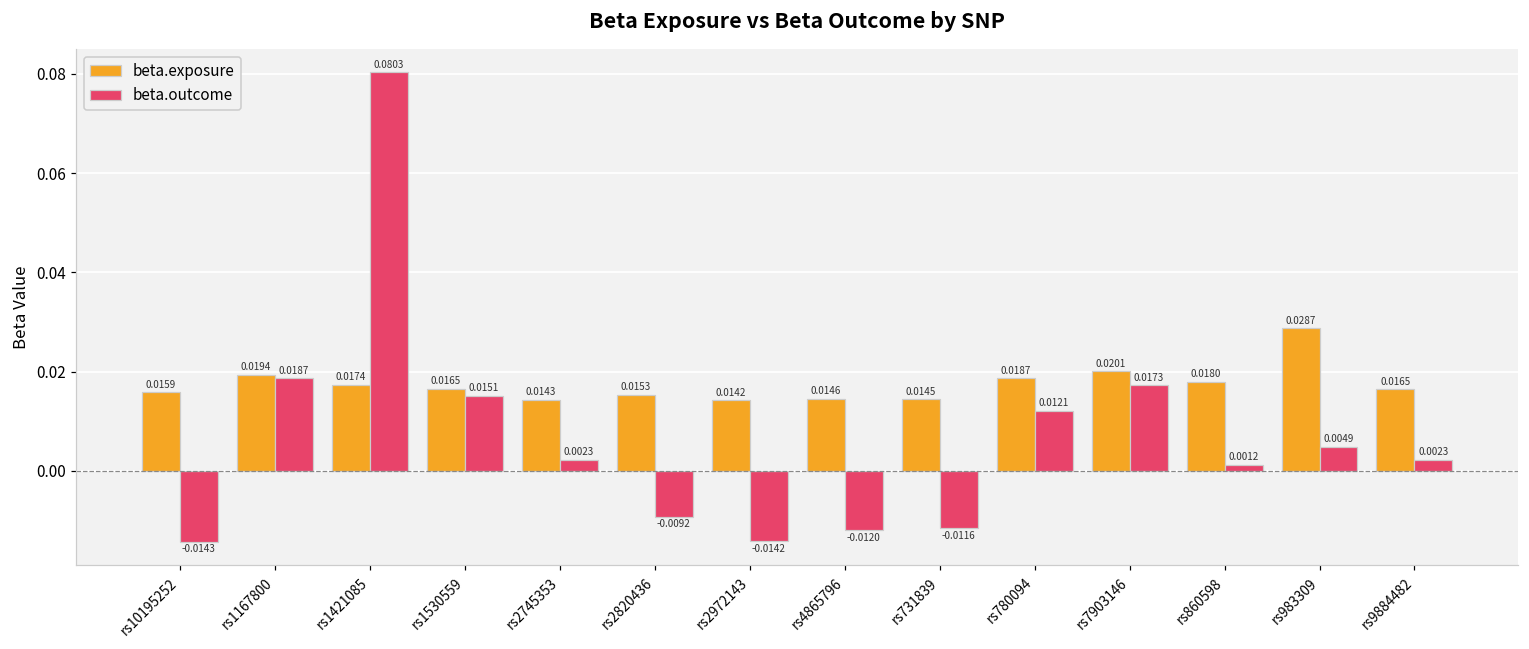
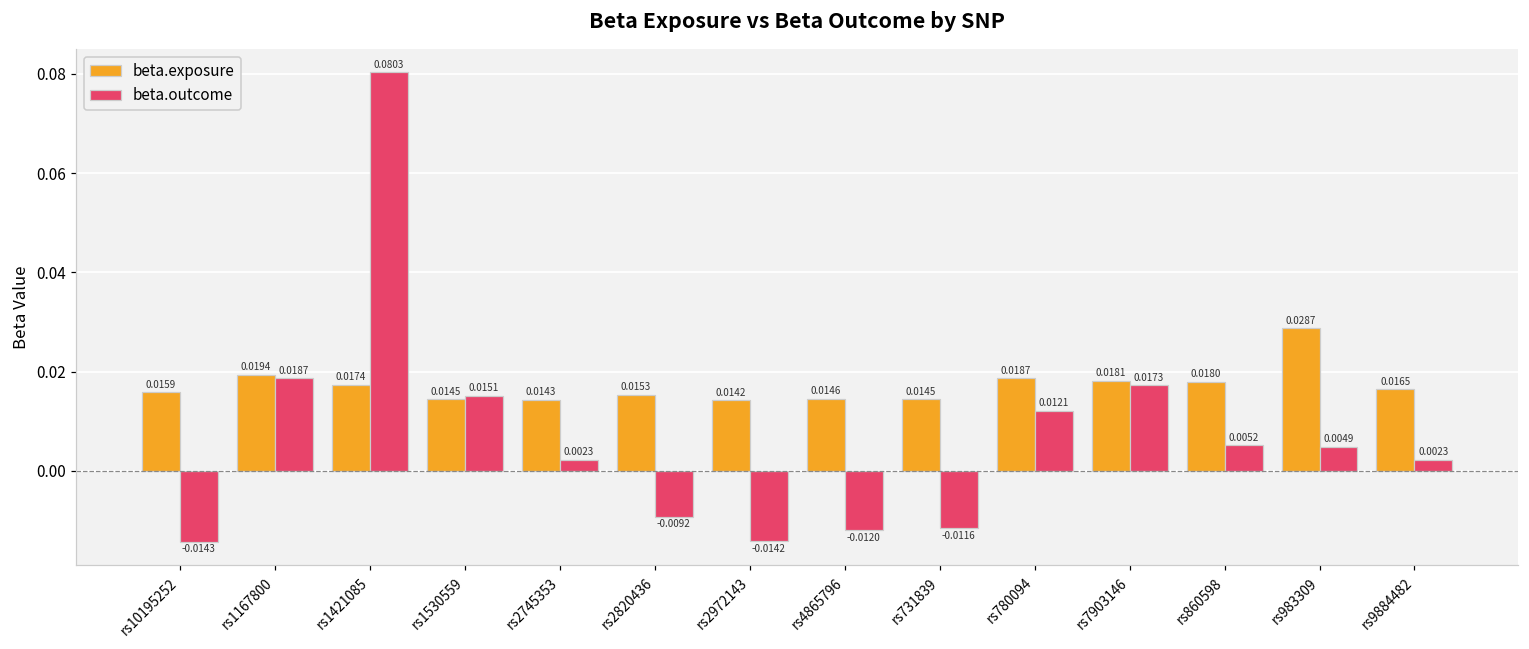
beta.exposure, rs1530559: 0.0165 -> 0.0145
beta.exposure, rs7903146: 0.0201 -> 0.0181
beta.outcome, rs860598: 0.0012 -> 0.0052
